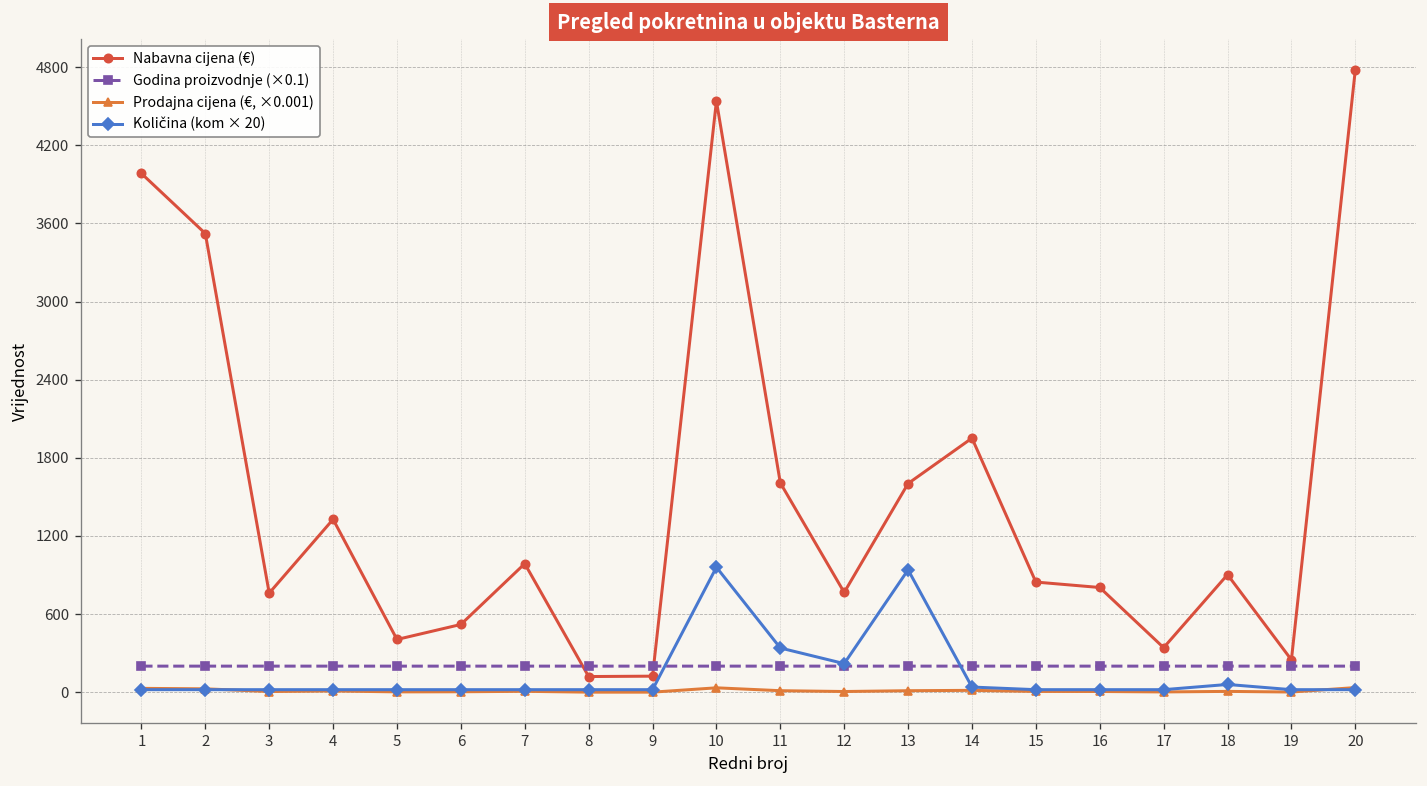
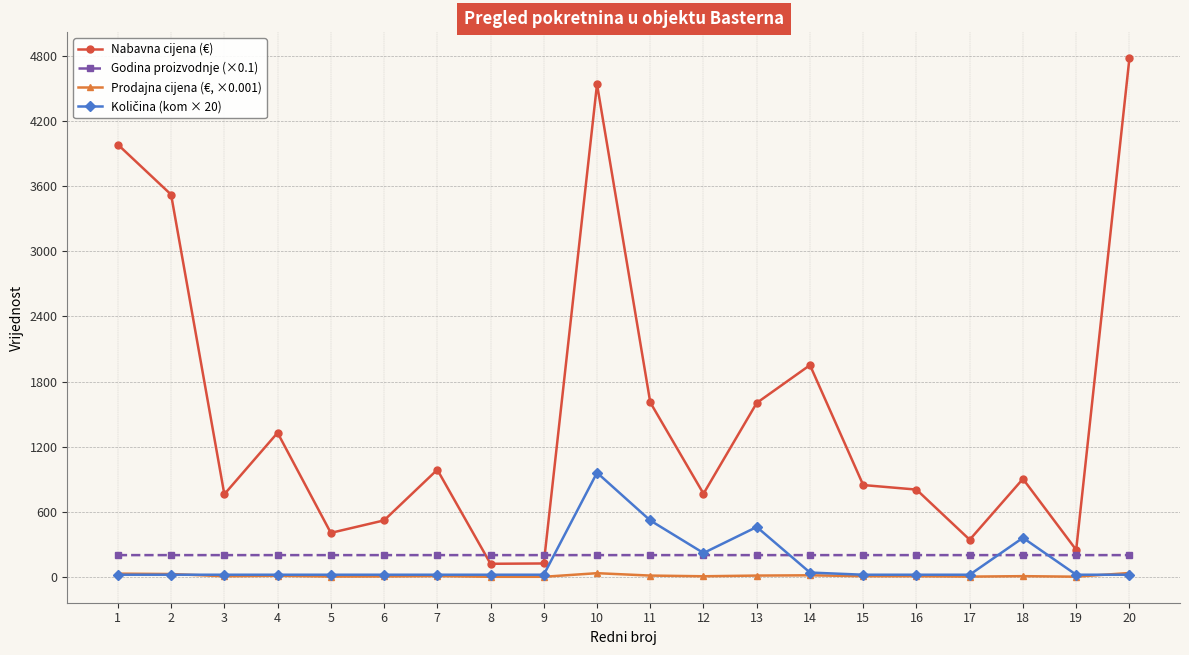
Količina (kom × 20), 11: 340 -> 520
Količina (kom × 20), 13: 940 -> 460
Količina (kom × 20), 18: 60 -> 360
